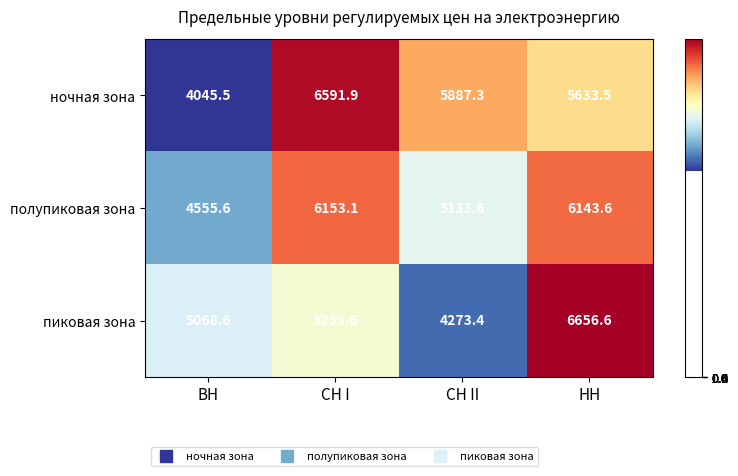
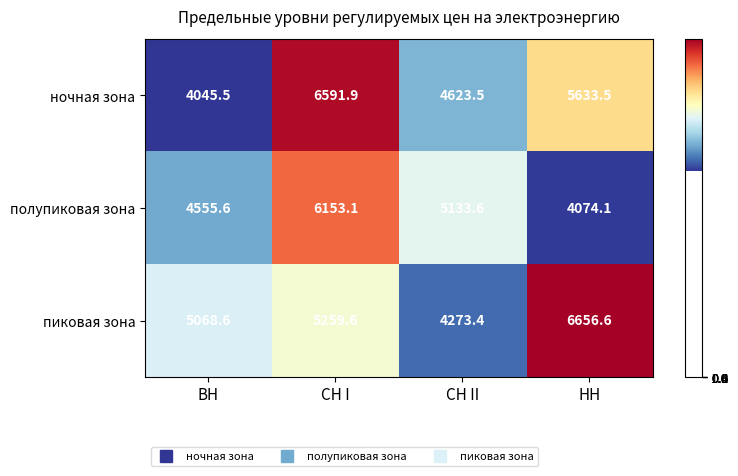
ночная зона, СН II: 5887.3 -> 4623.5
полупиковая зона, НН: 6143.6 -> 4074.1
